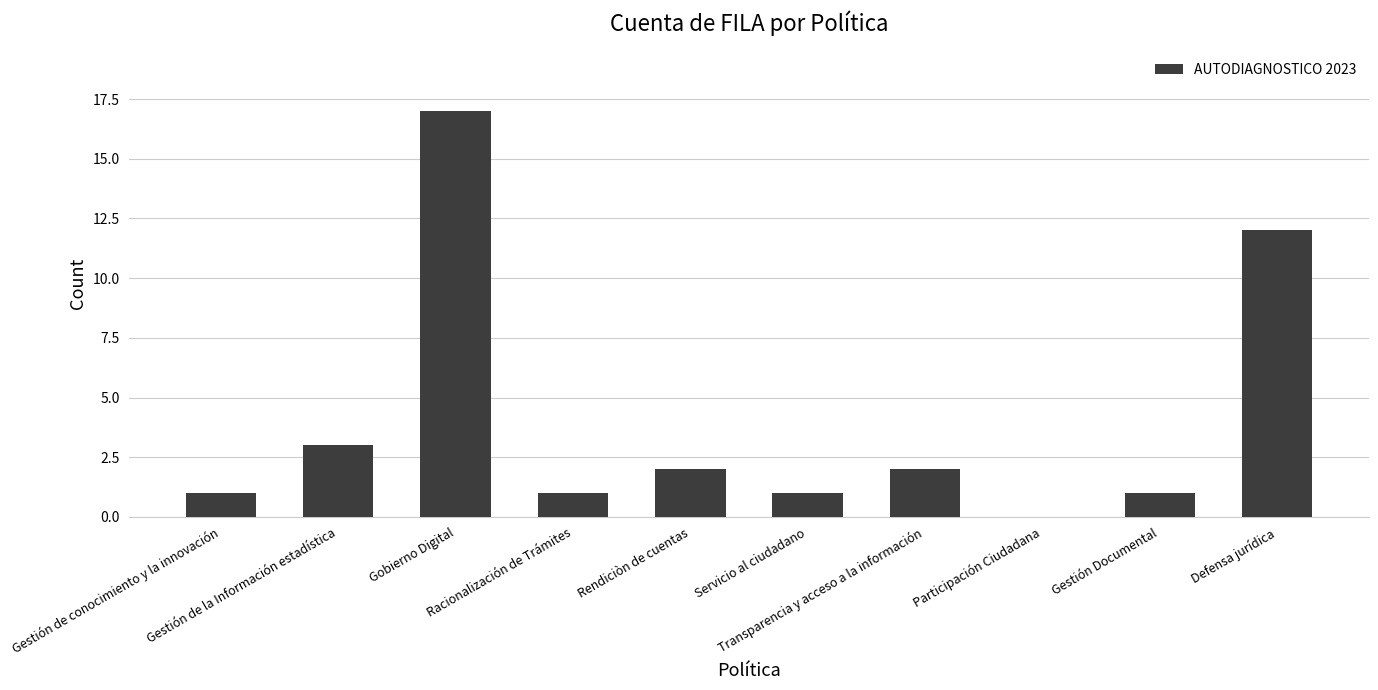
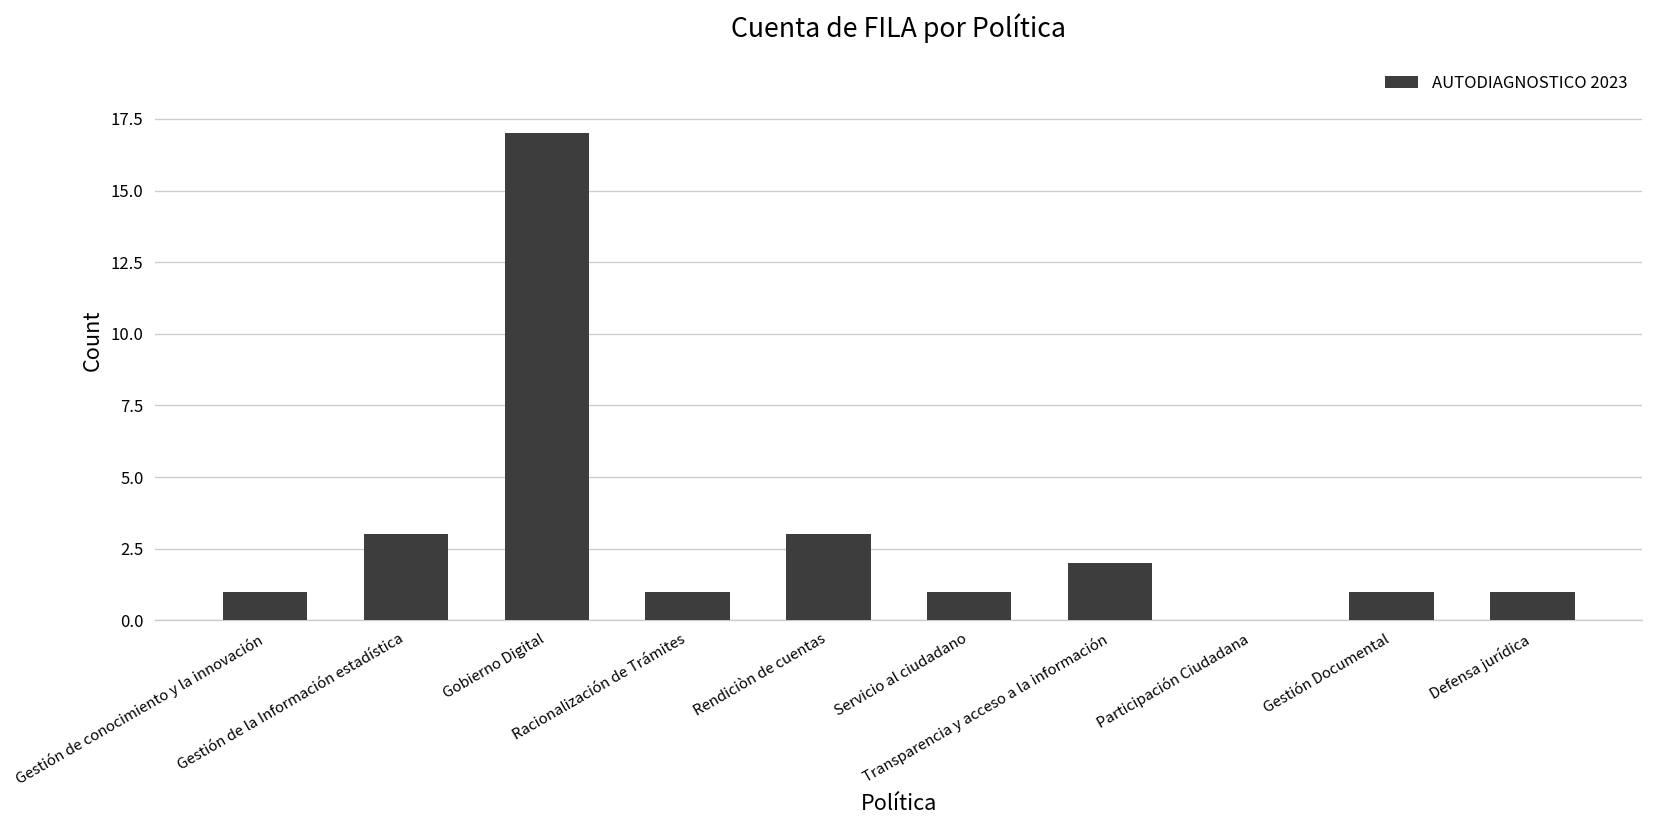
Rendiciòn de cuentas: 2 -> 3
Defensa jurídica: 12 -> 1
